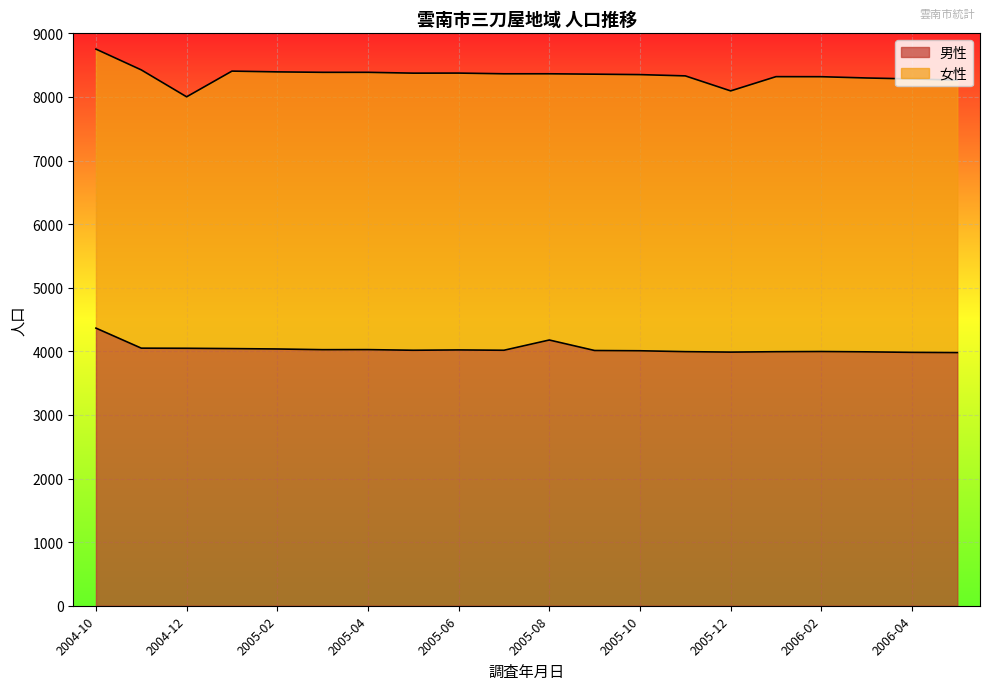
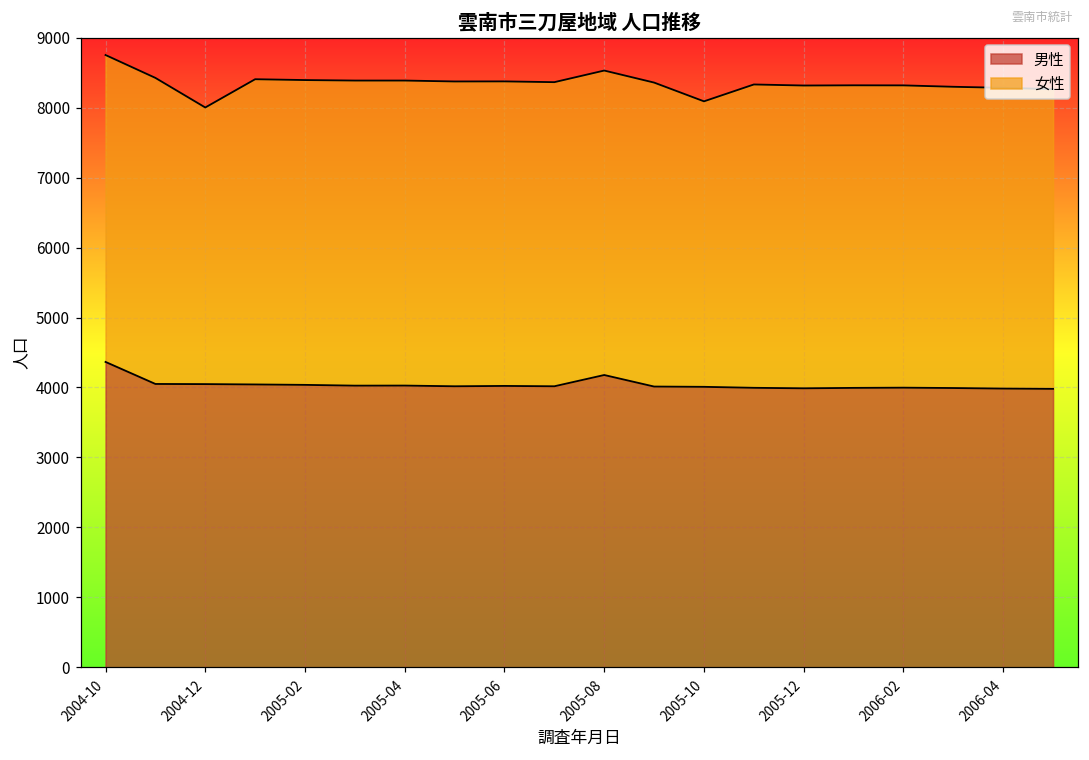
女性, 2005-08: 4200 -> 4400
女性, 2005-10: 4300 -> 4100
女性, 2005-12: 4100 -> 4300
